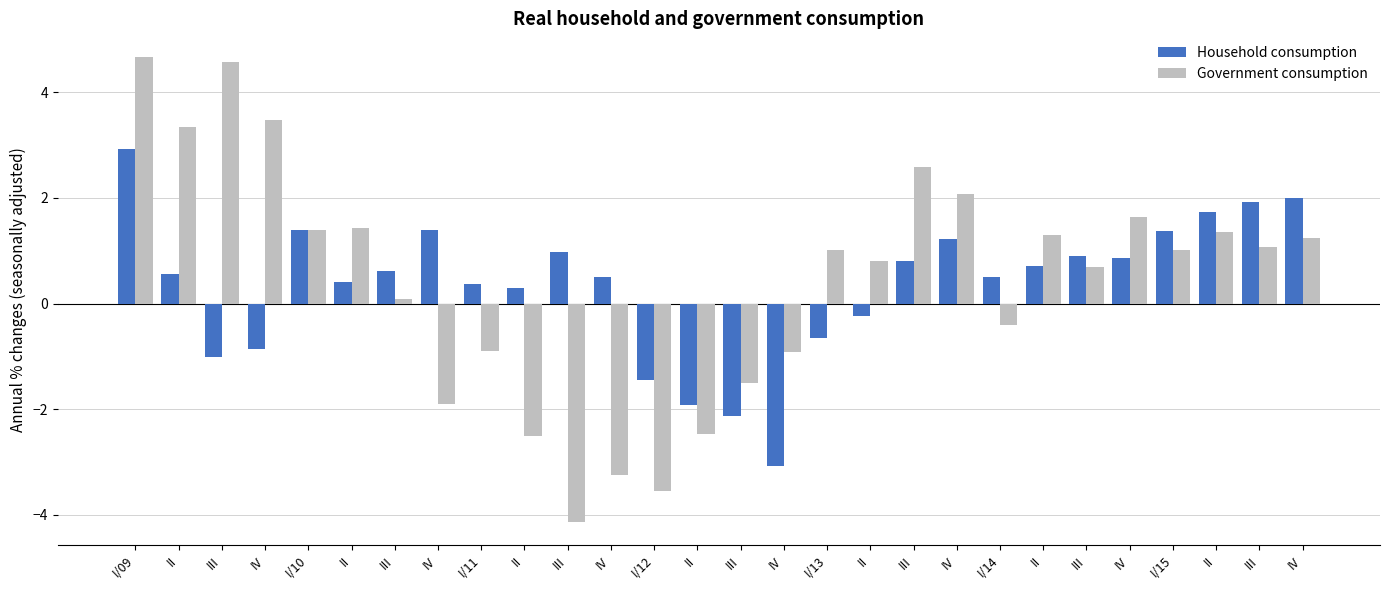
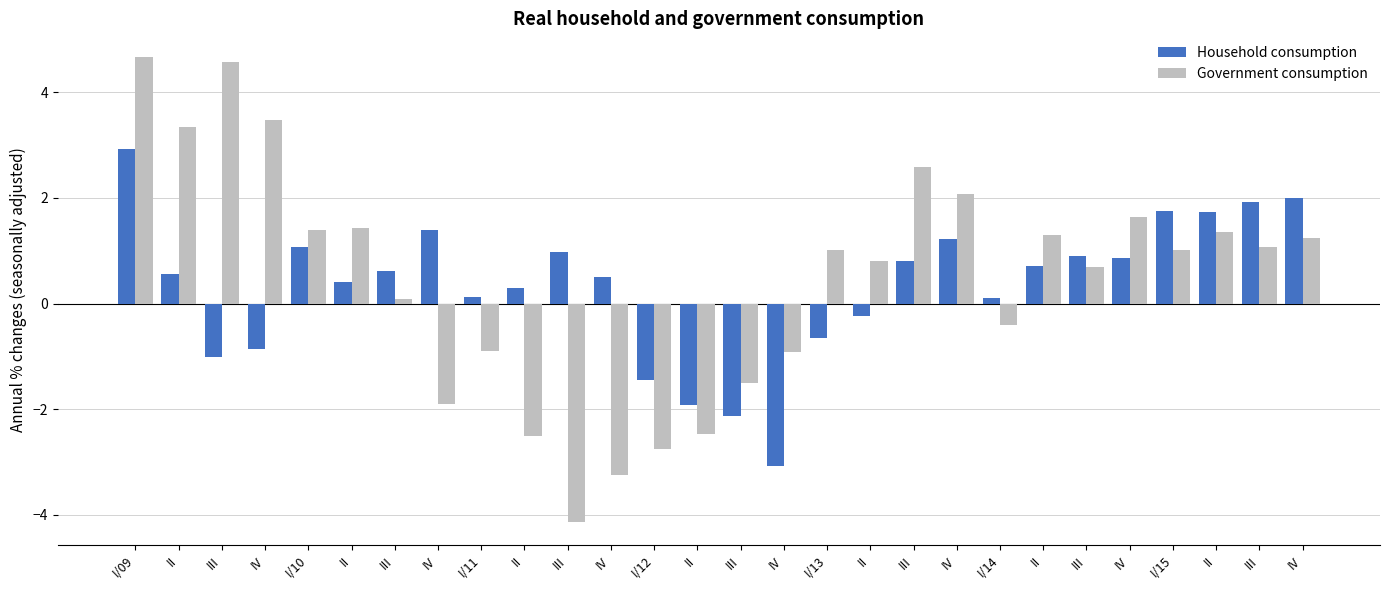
Household consumption, I/10: 1.4 -> 1.1
Household consumption, I/11: 0.4 -> 0.1
Government consumption, I/12: -3.5 -> -2.8
Household consumption, I/14: 0.5 -> 0.1
Household consumption, I/15: 1.4 -> 1.7
